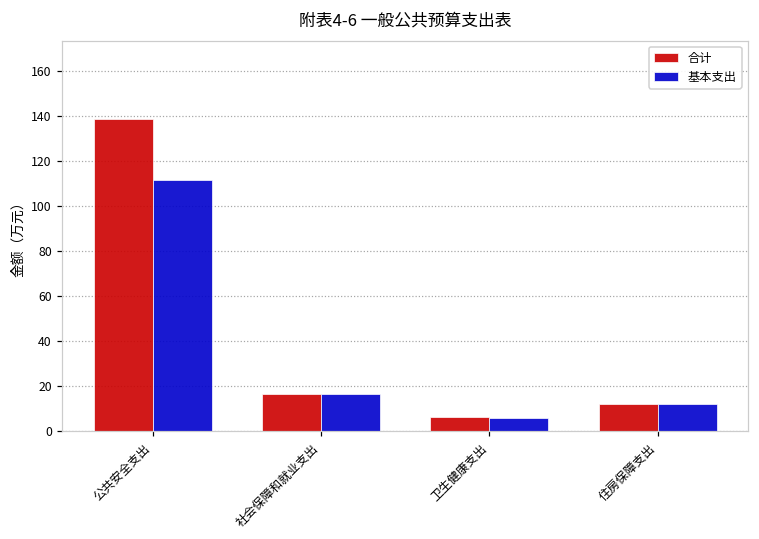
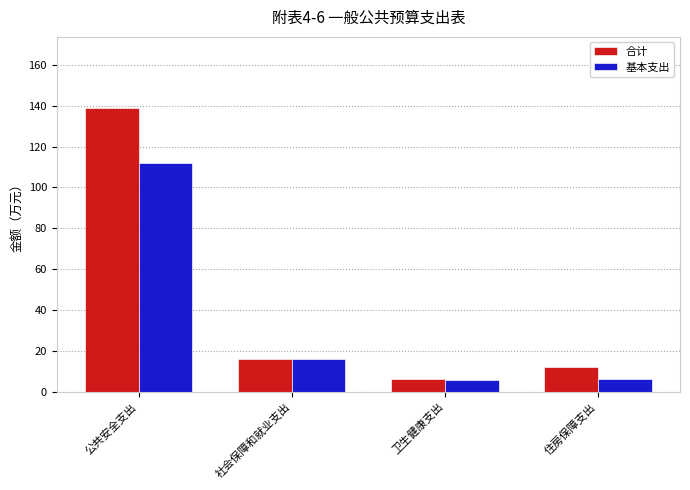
基本支出, 住房保障支出: 12 -> 6
